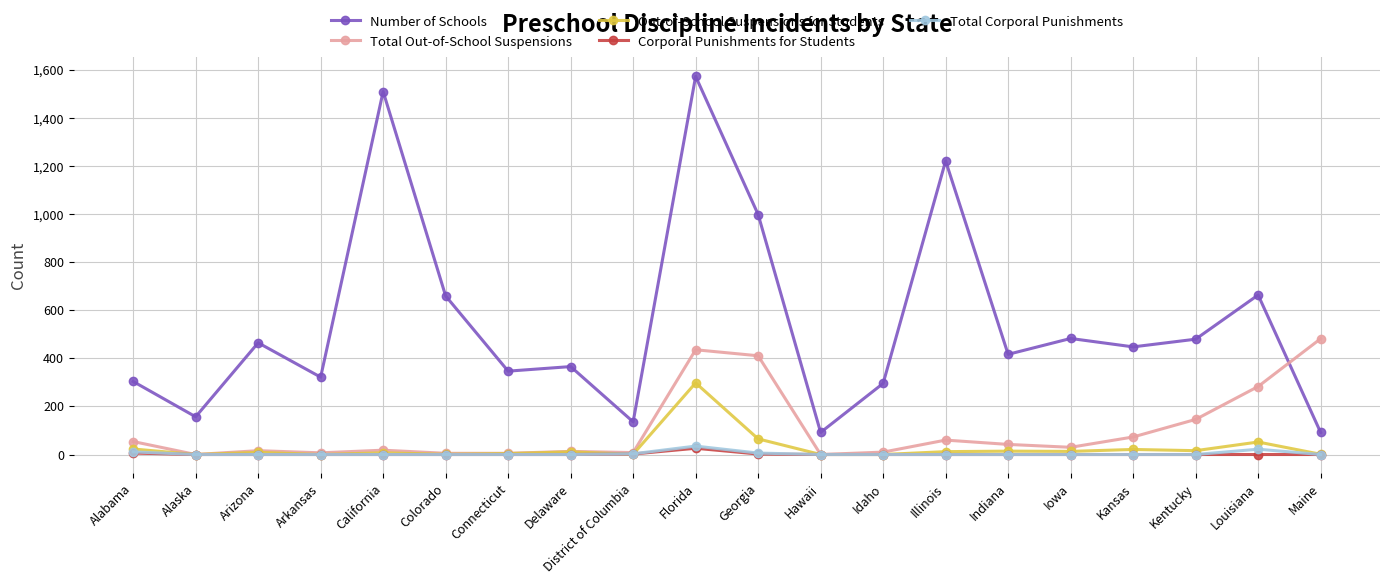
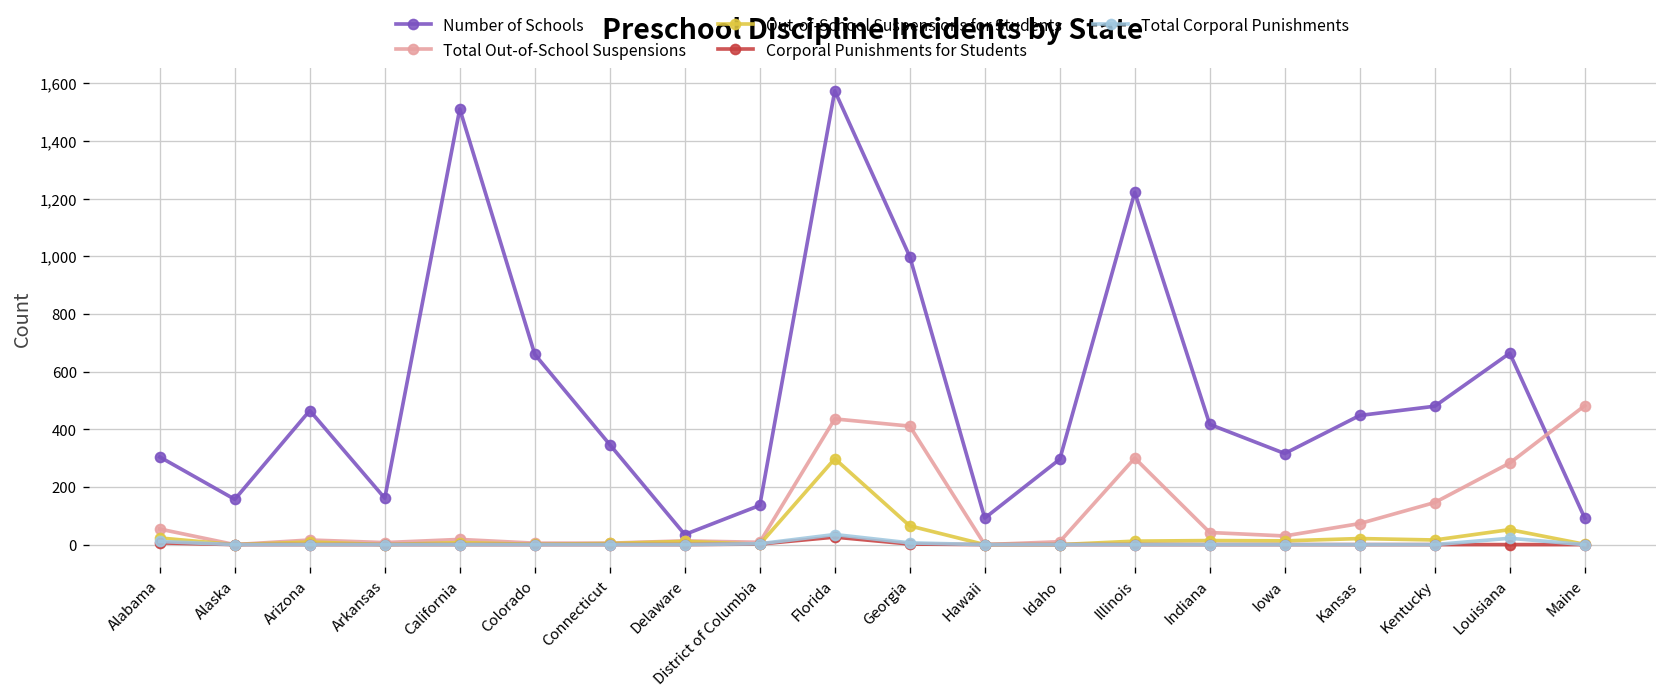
Number of Schools, Arkansas: 320 -> 160
Number of Schools, Delaware: 370 -> 40
Total Out-of-School Suspensions, Illinois: 60 -> 300
Number of Schools, Iowa: 480 -> 320
